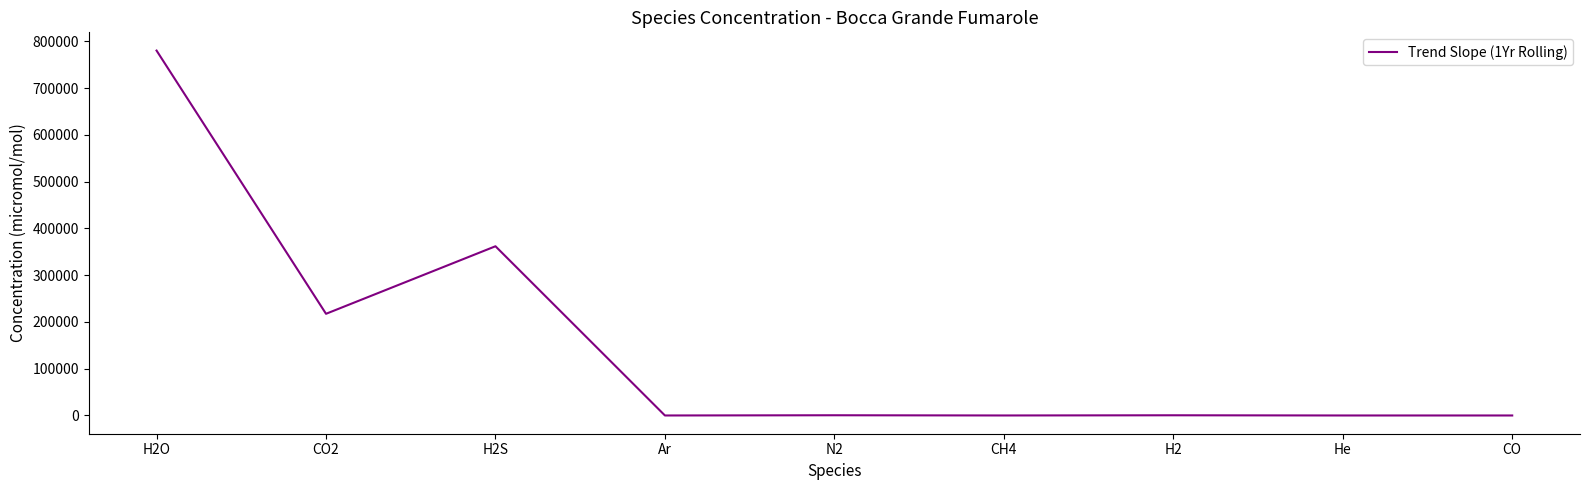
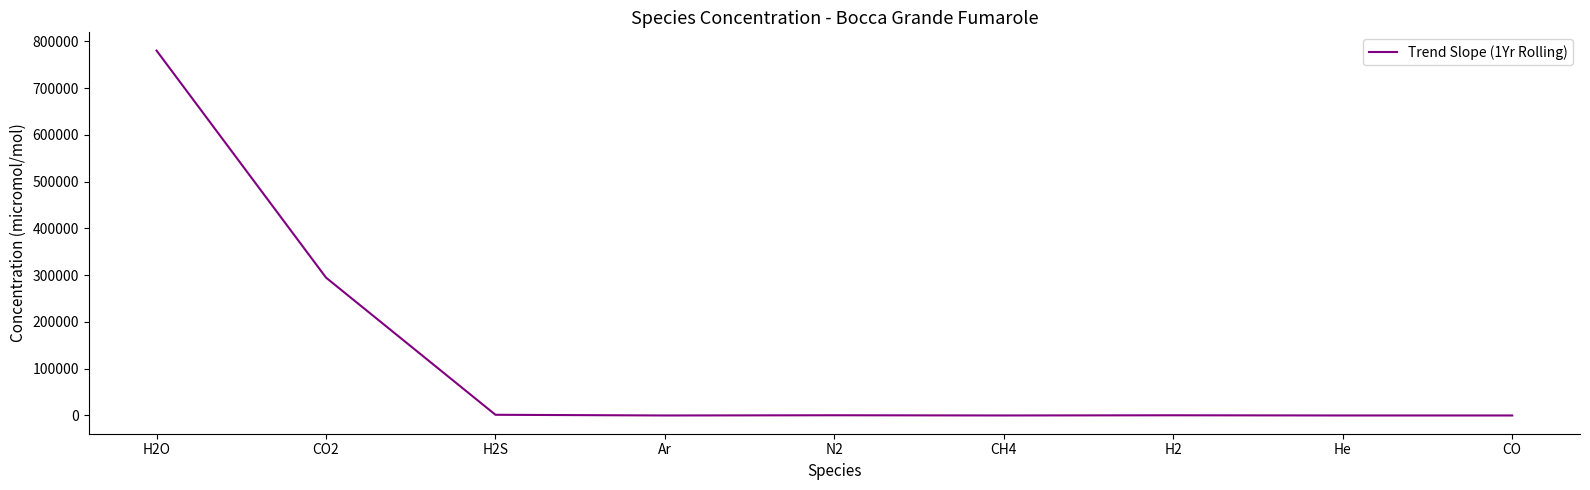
CO2: 220000 -> 290000
H2S: 360000 -> 0
